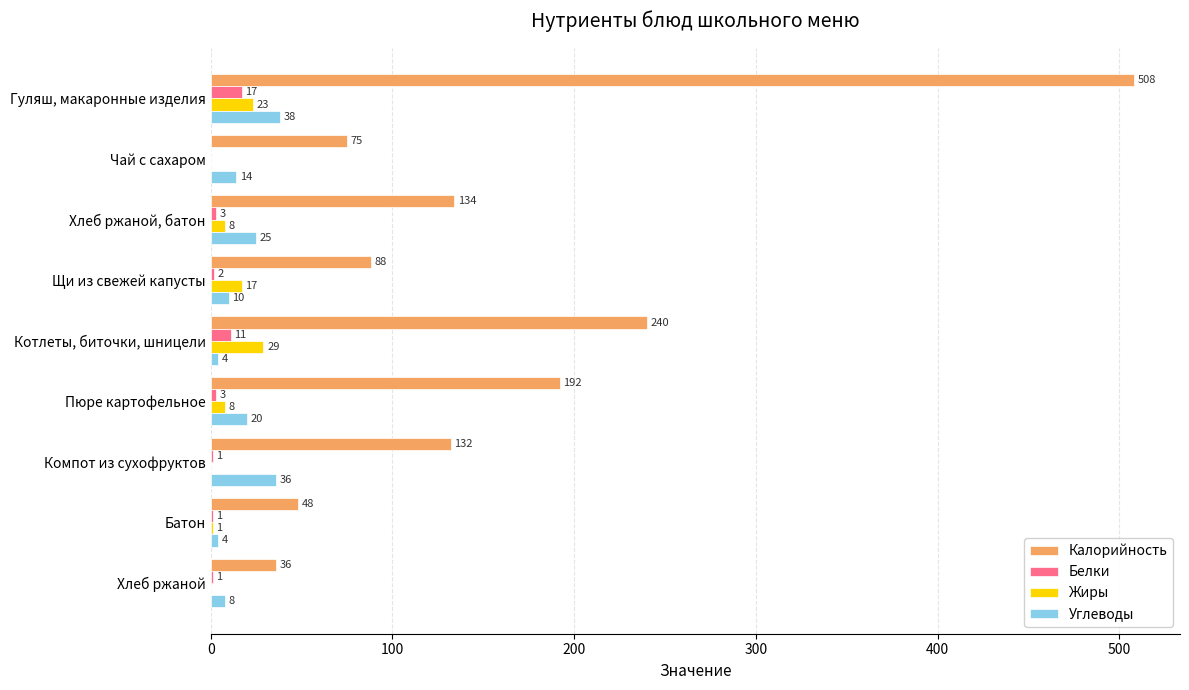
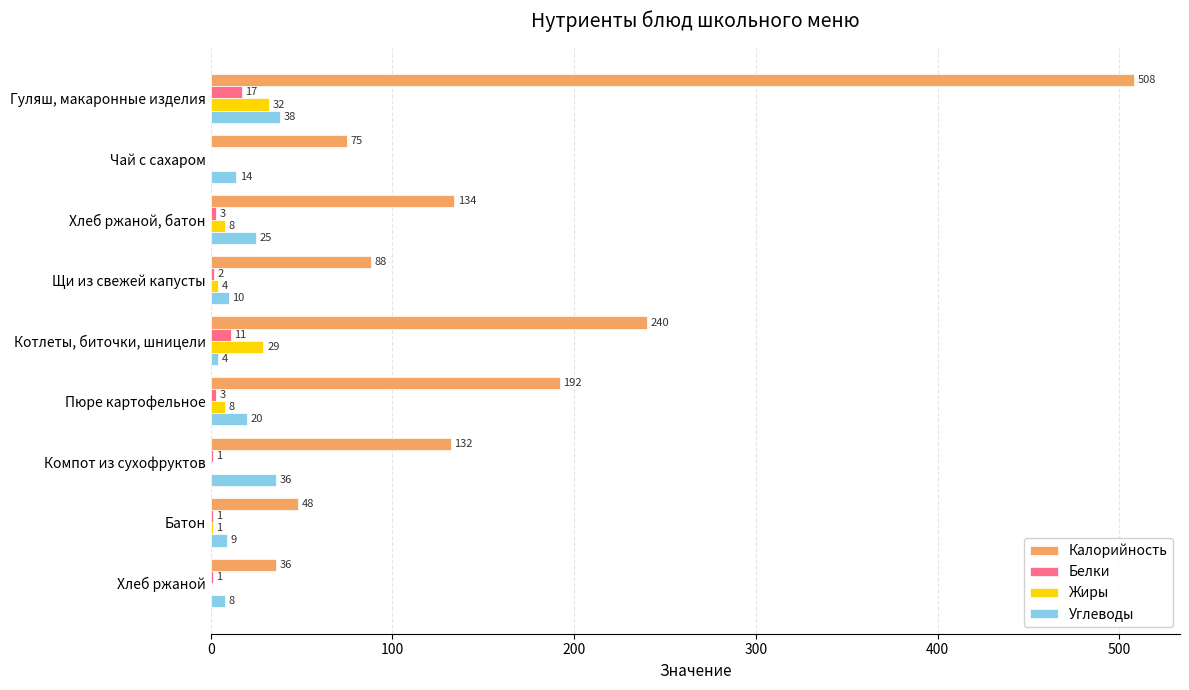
Жиры, Гуляш, макаронные изделия: 23 -> 32
Жиры, Щи из свежей капусты: 17 -> 4
Углеводы, Батон: 4 -> 9
